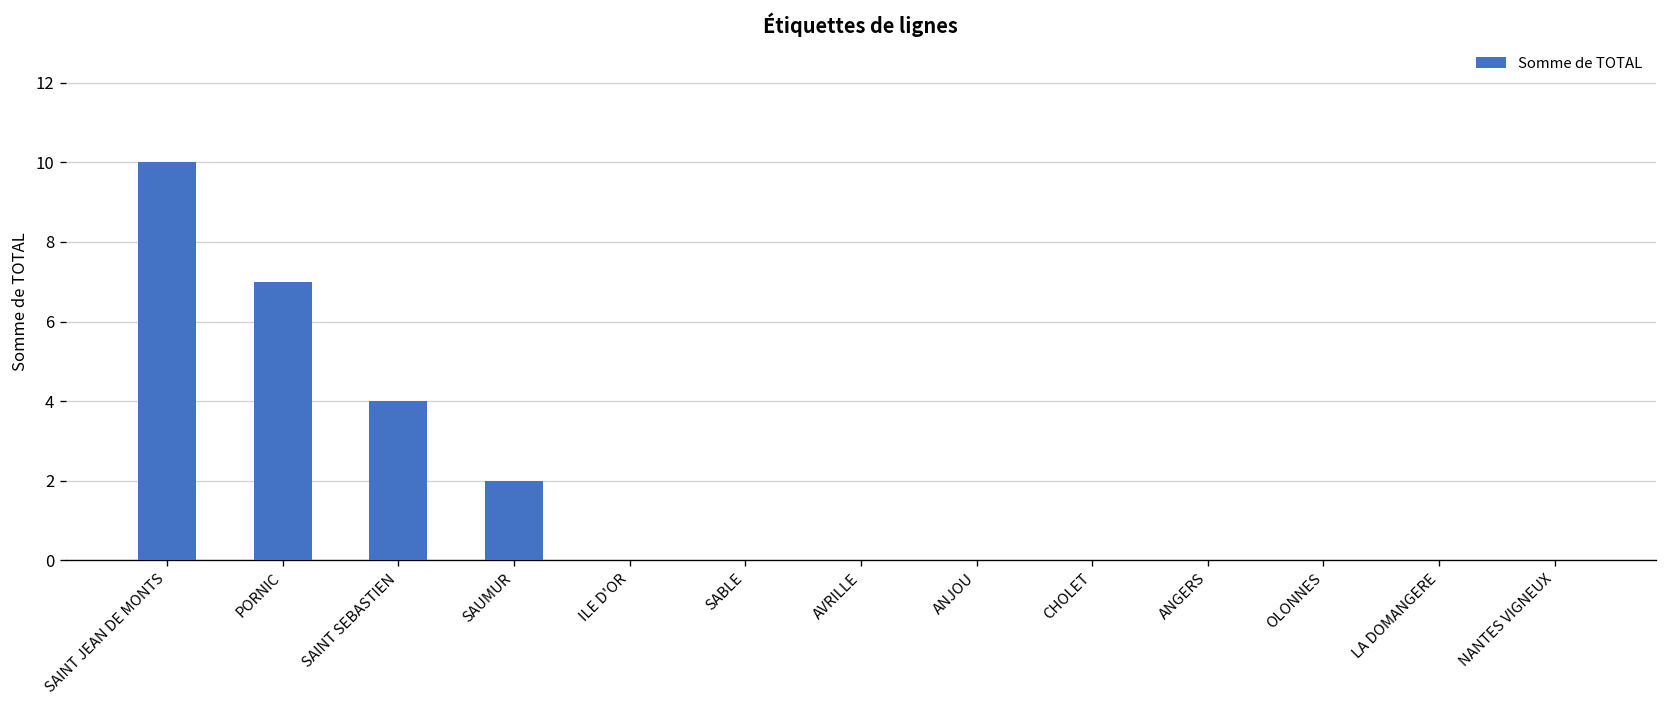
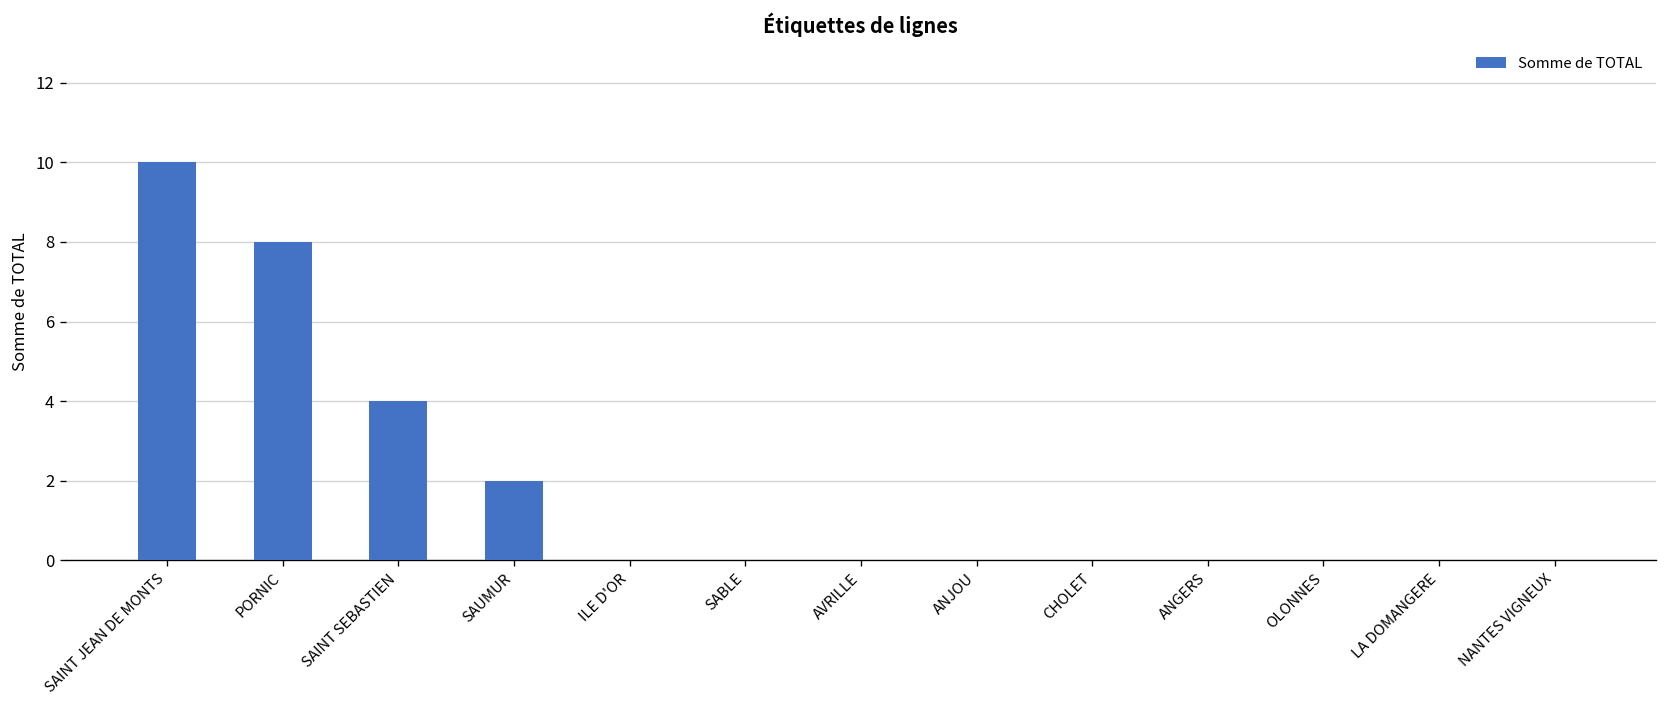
PORNIC: 7 -> 8
